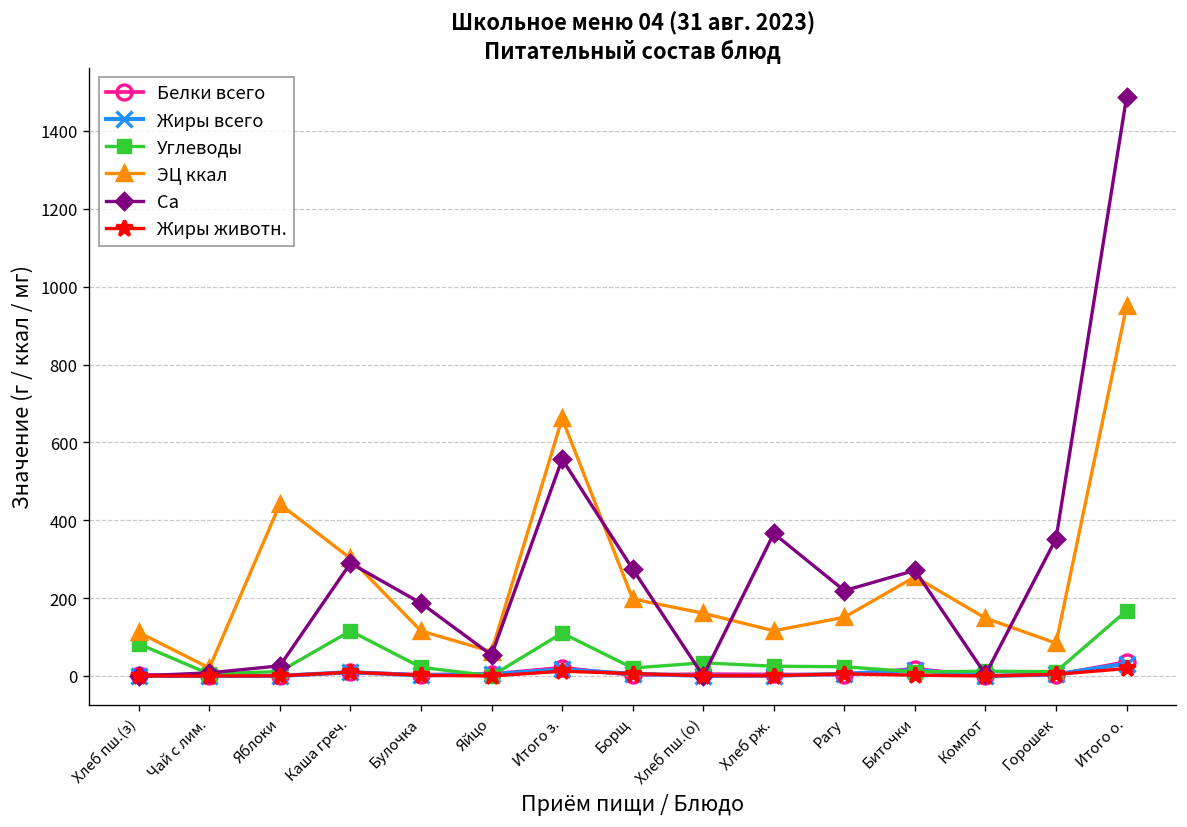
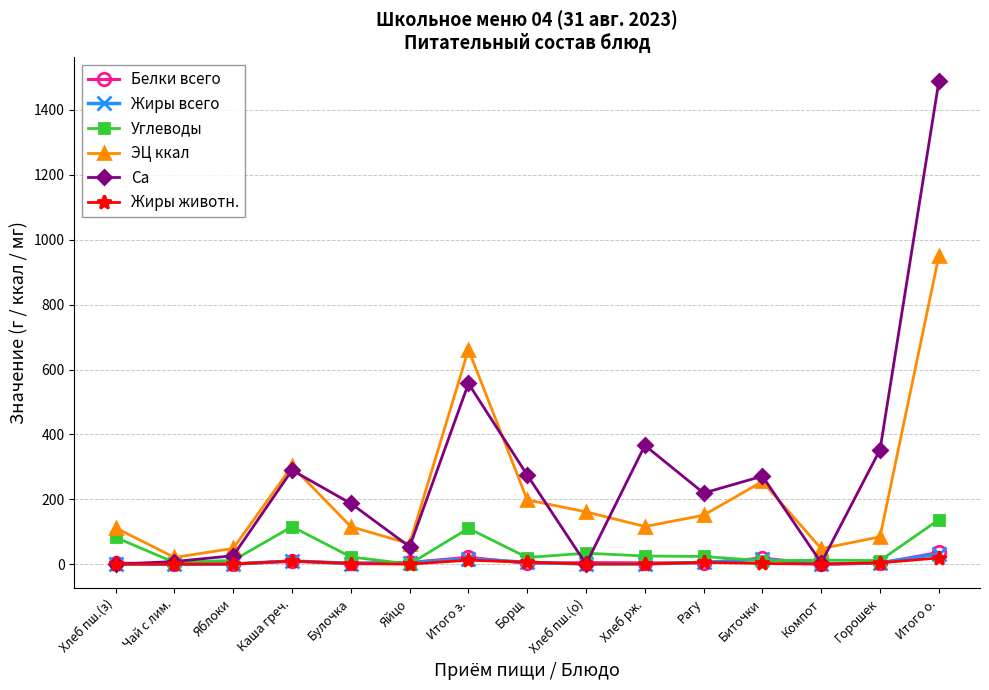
ЭЦ ккал, Яблоки: 440 -> 50
ЭЦ ккал, Компот: 150 -> 50
Углеводы, Итого о.: 170 -> 140
